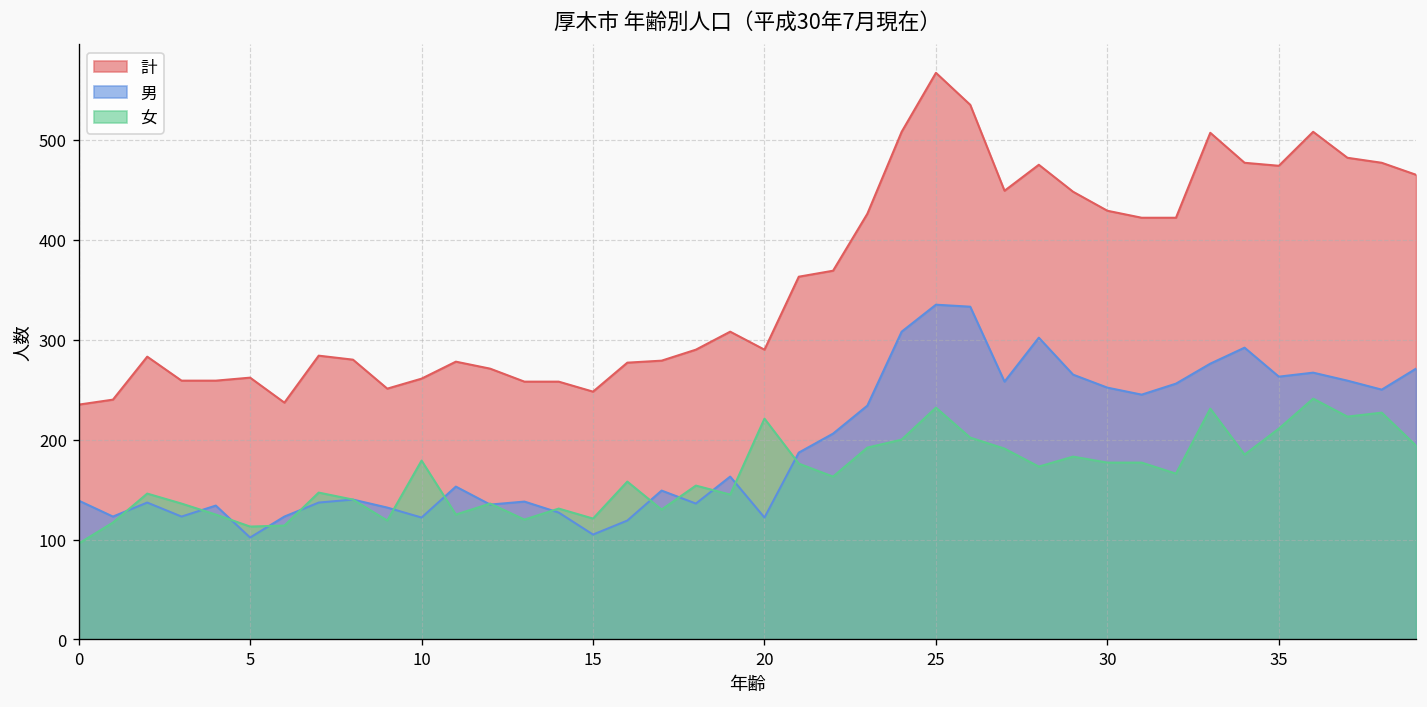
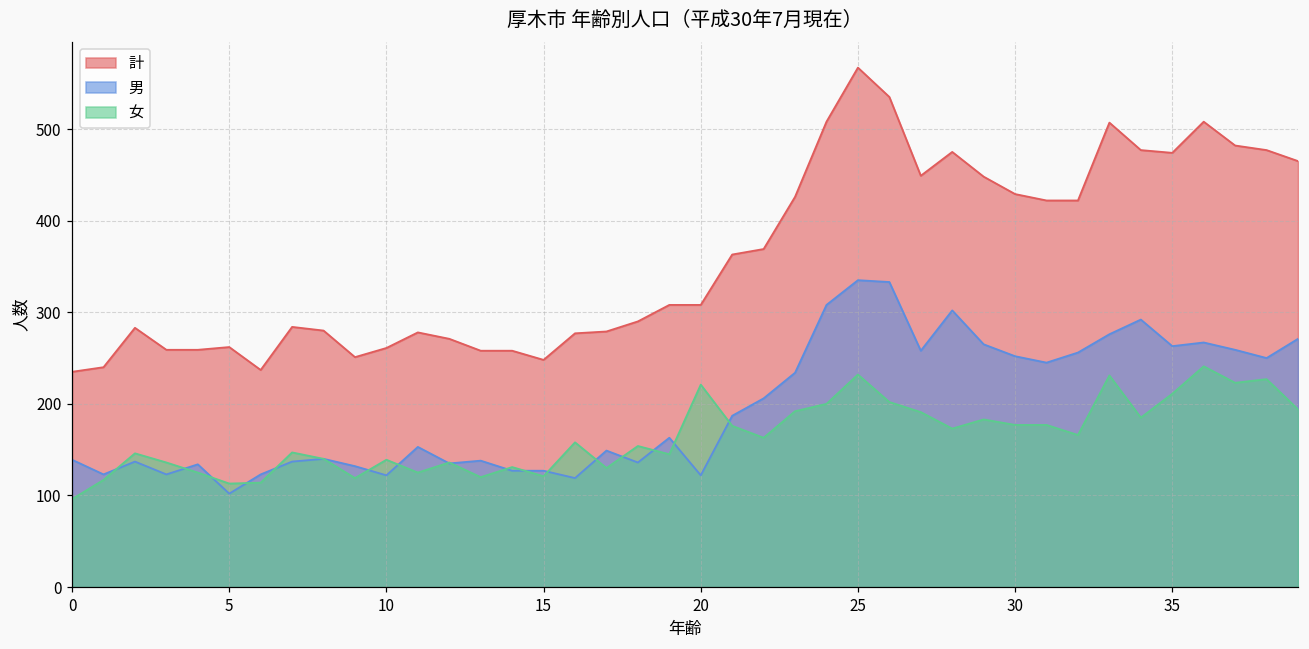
女, 10: 180 -> 140
男, 15: 110 -> 130
計, 20: 290 -> 310
